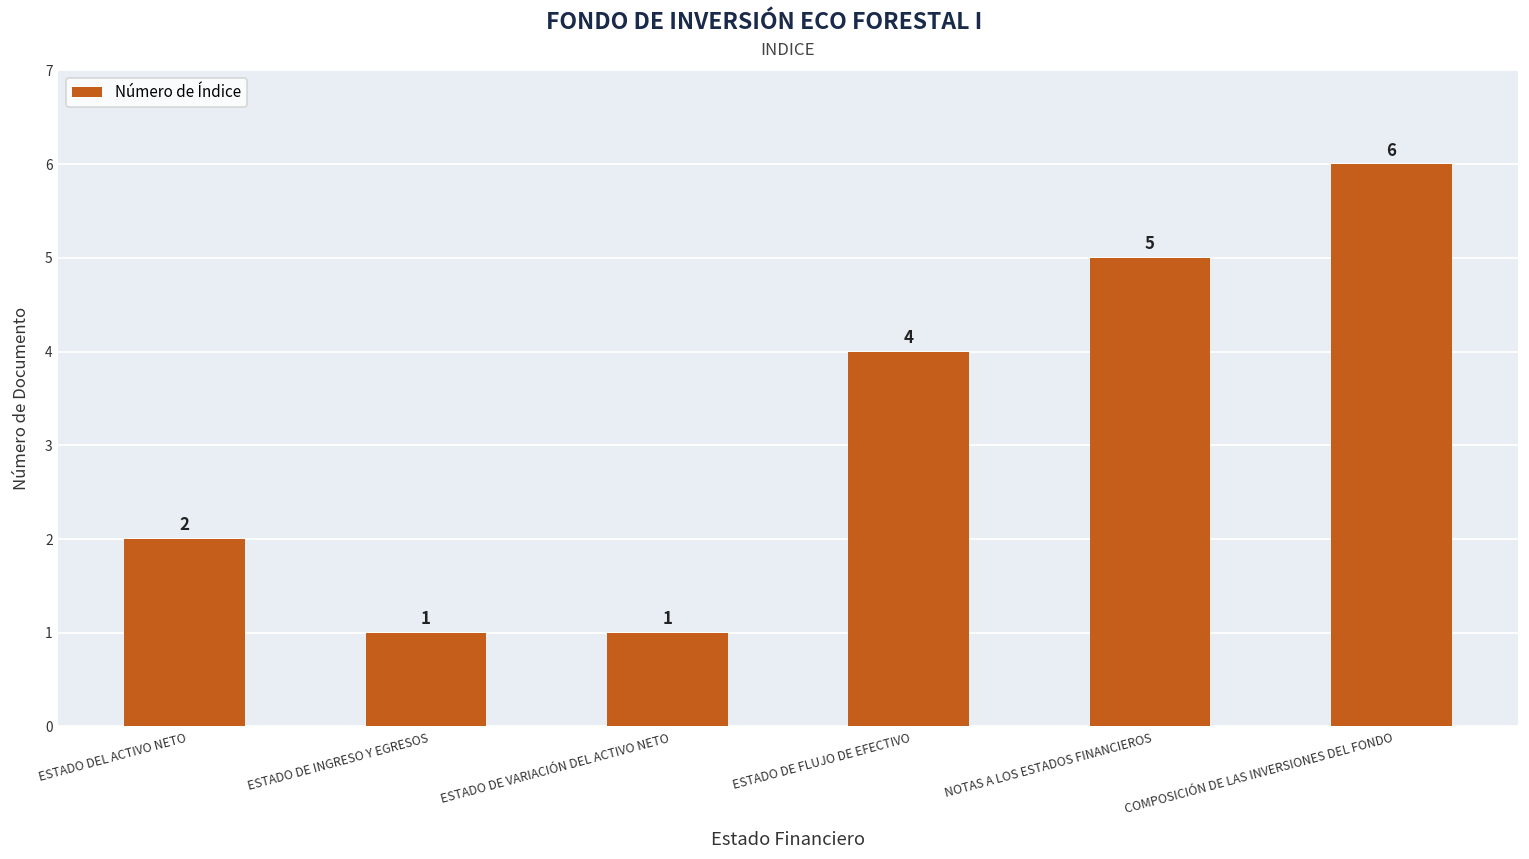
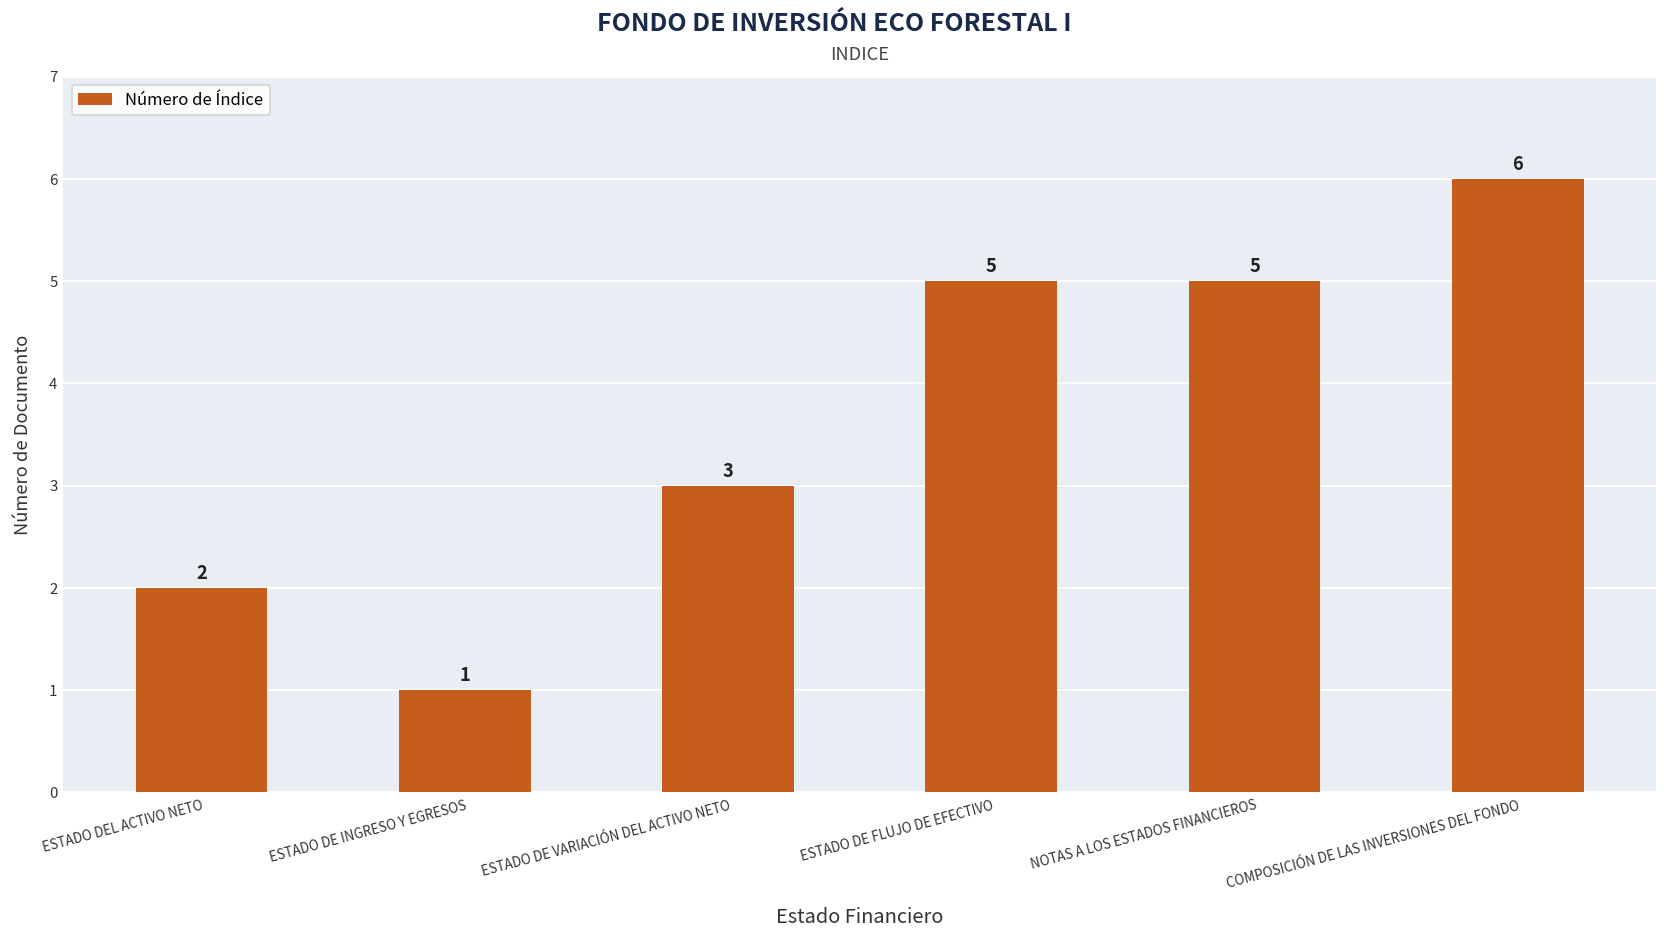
ESTADO DE VARIACIÓN DEL ACTIVO NETO: 1 -> 3
ESTADO DE FLUJO DE EFECTIVO: 4 -> 5
